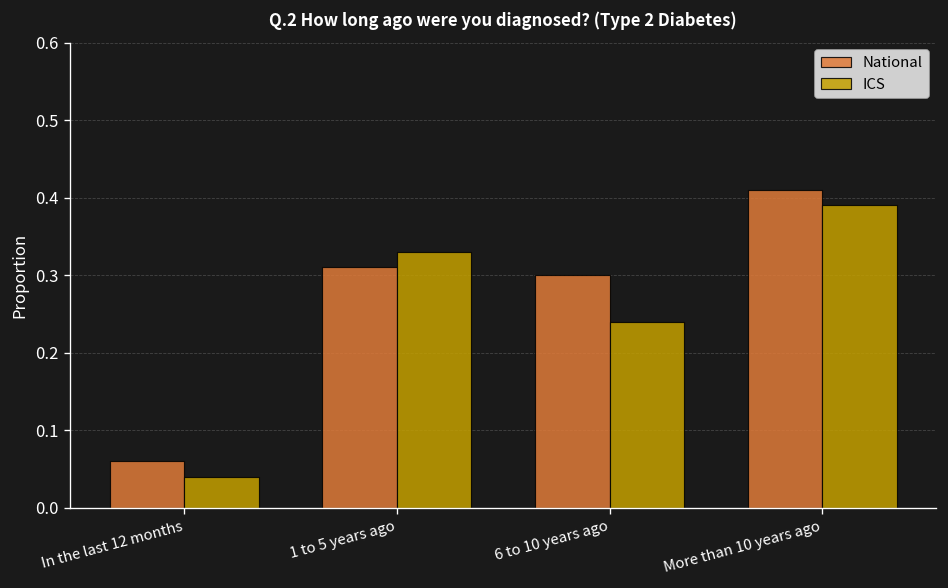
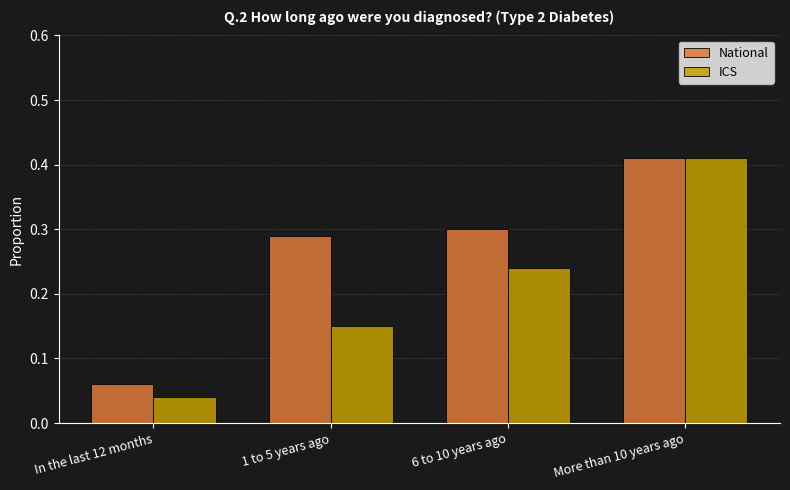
National, 1 to 5 years ago: 0.31 -> 0.29
ICS, 1 to 5 years ago: 0.33 -> 0.15
ICS, More than 10 years ago: 0.39 -> 0.41
